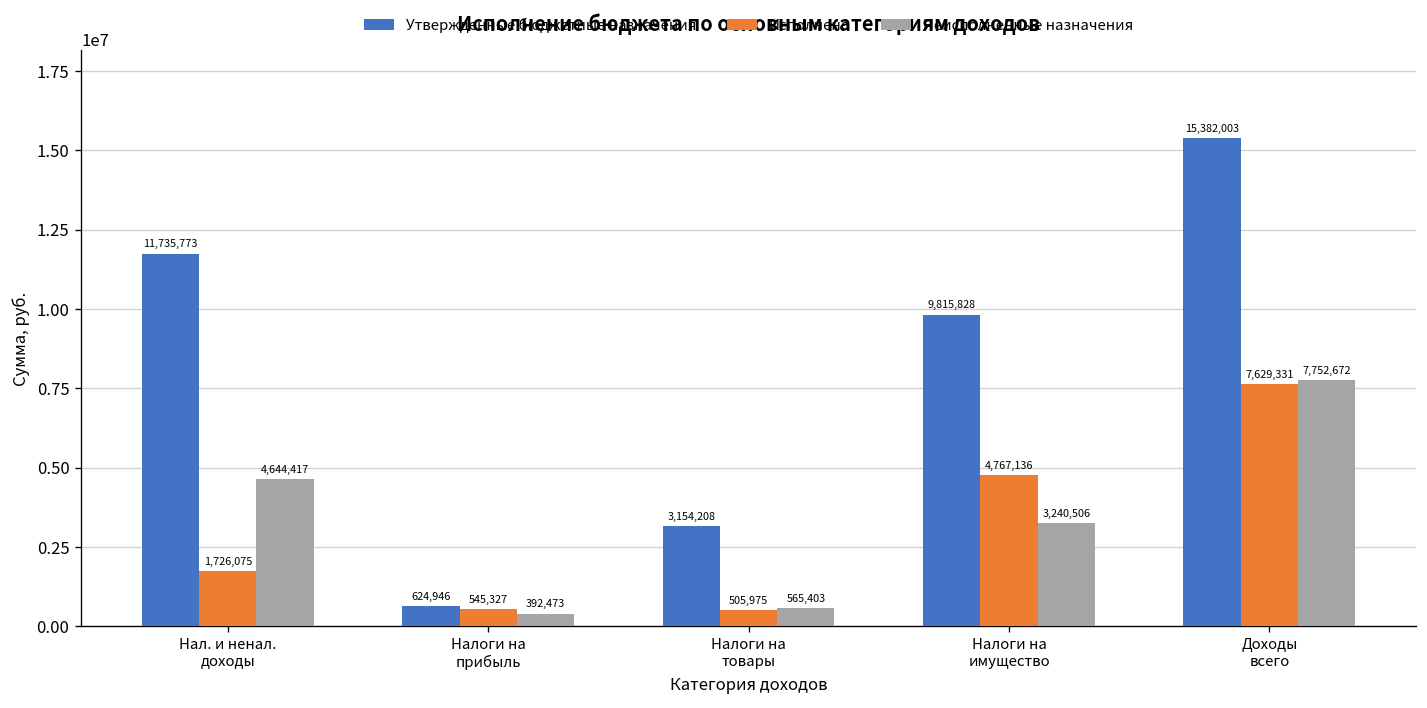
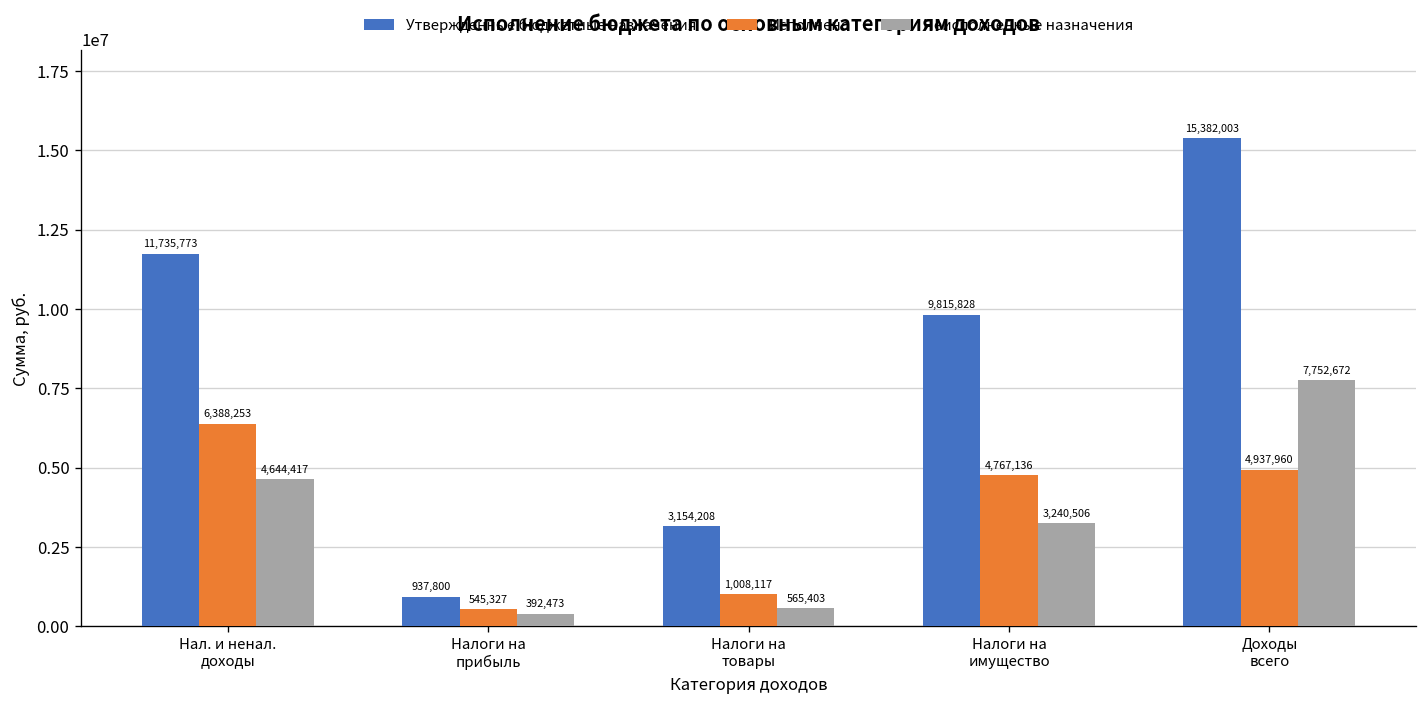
Исполнено, Нал. и ненал. доходы: 1,726,075 -> 6,388,253
Утвержденные бюджетные назначения, Налоги на прибыль: 624,946 -> 937,800
Исполнено, Налоги на товары: 505,975 -> 1,008,117
Исполнено, Доходы всего: 7,629,331 -> 4,937,960
